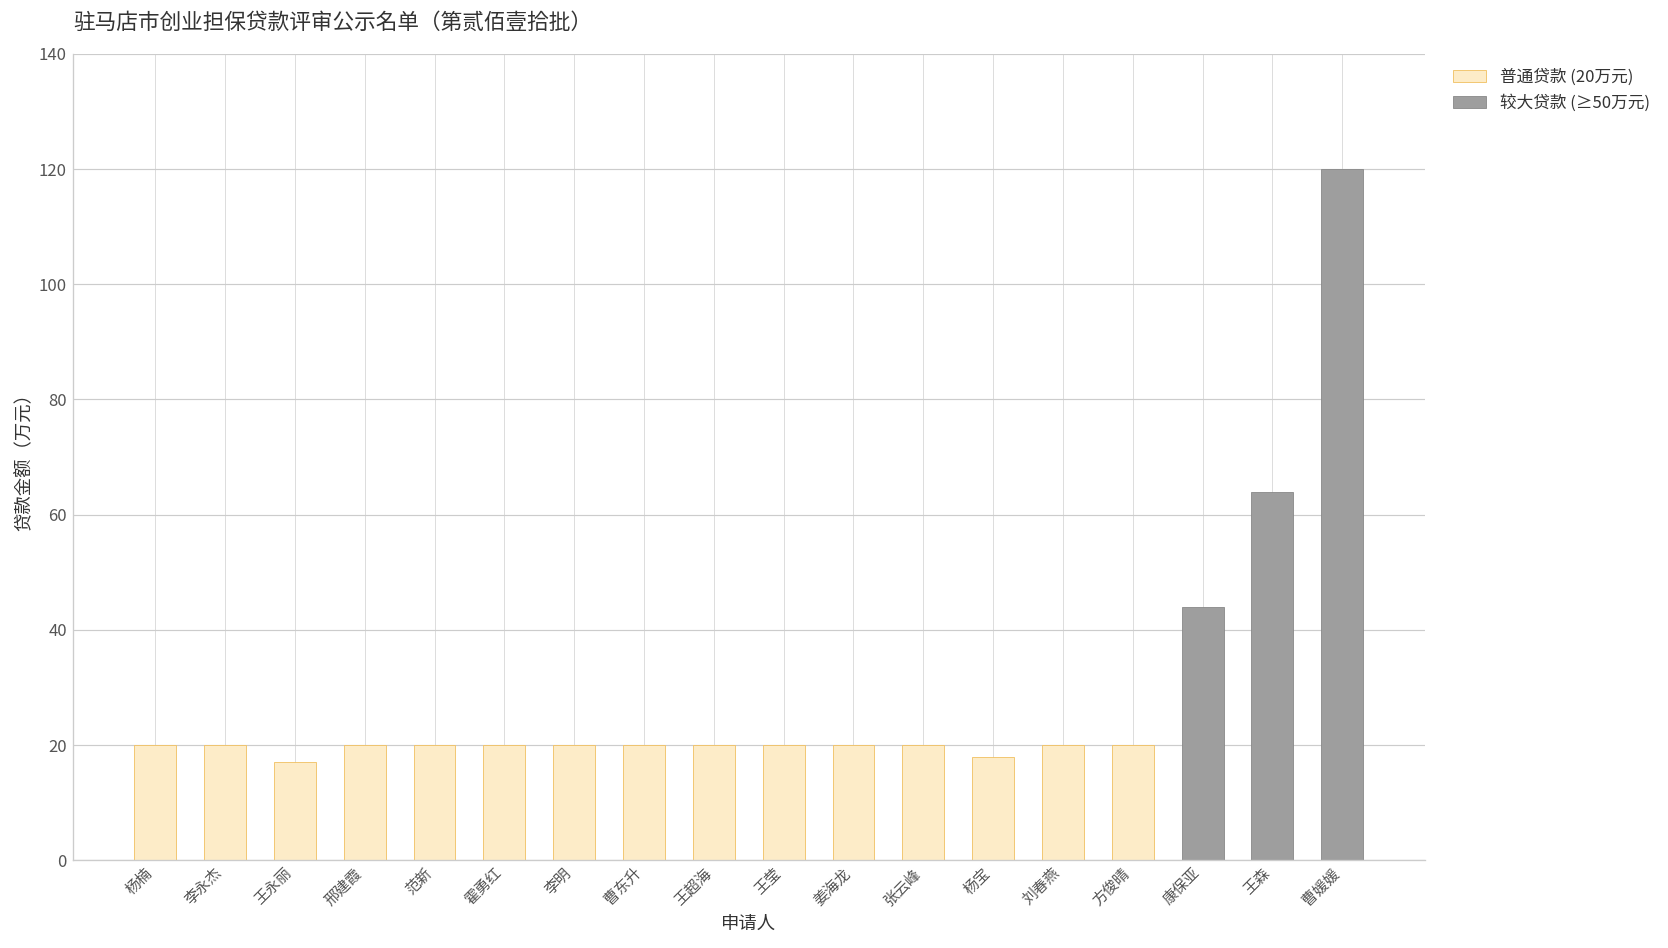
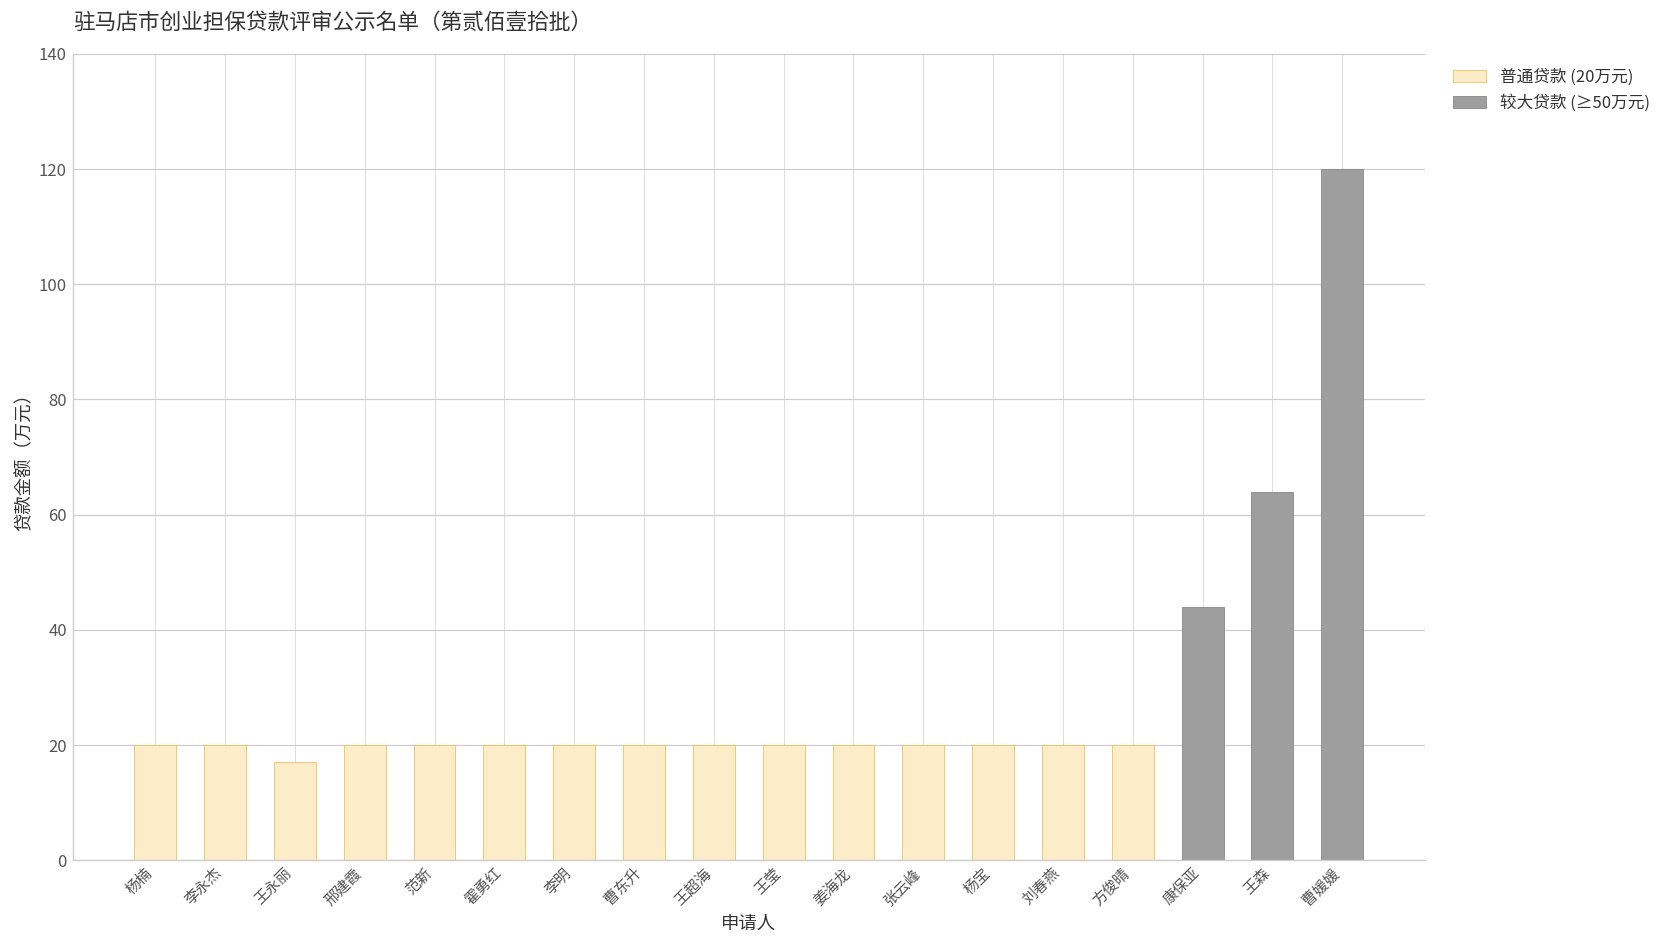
普通贷款 (20万元), 杨宝: 18 -> 20
